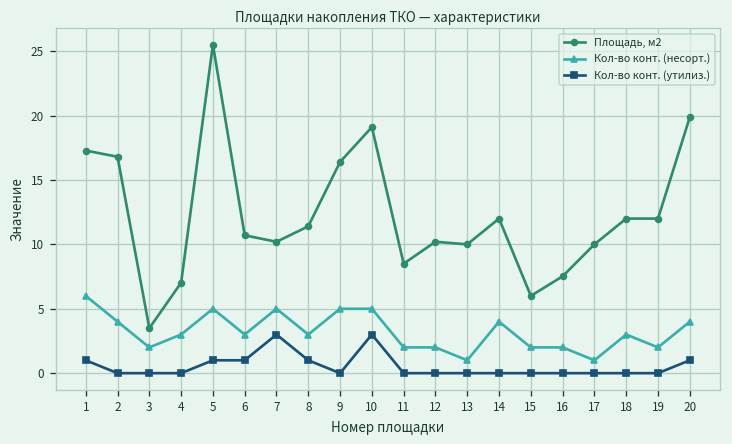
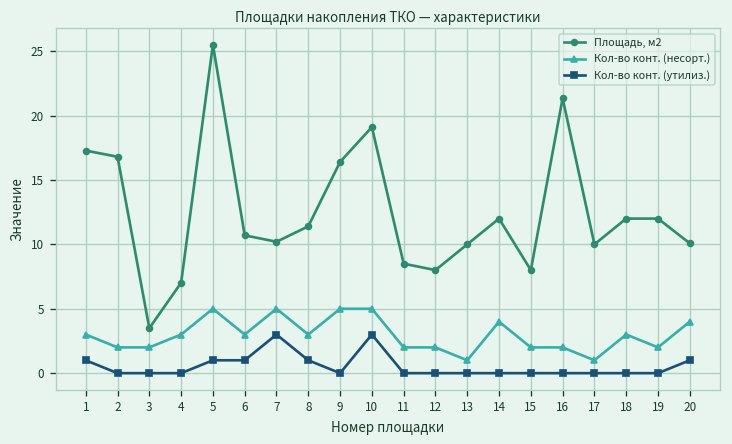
Кол-во конт. (несорт.), 1: 6 -> 3
Кол-во конт. (несорт.), 2: 4 -> 2
Площадь, м2, 12: 10.2 -> 8.0
Площадь, м2, 15: 6 -> 8
Площадь, м2, 16: 7.5 -> 21.3
Площадь, м2, 20: 19.9 -> 10.1
